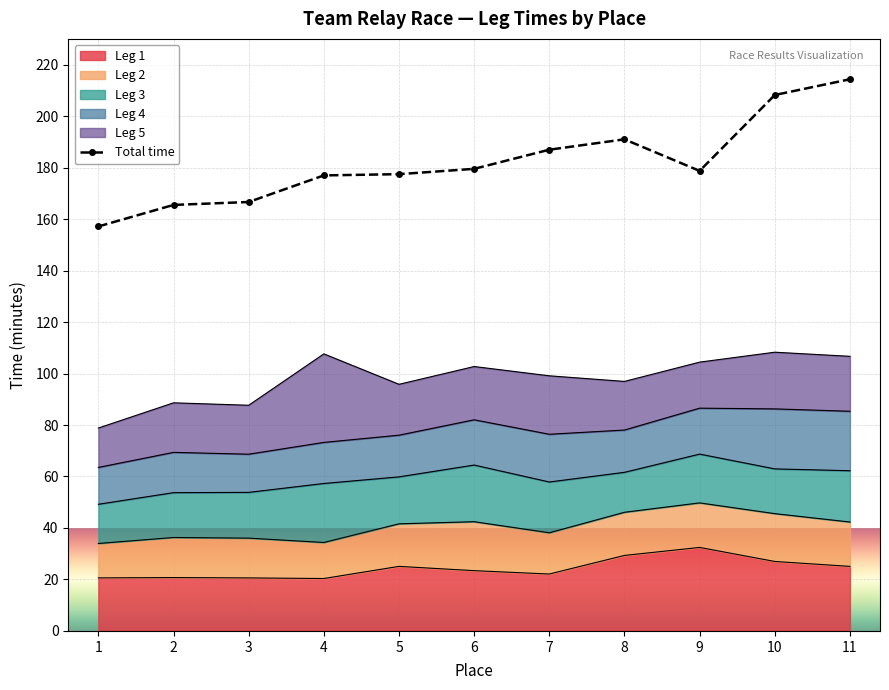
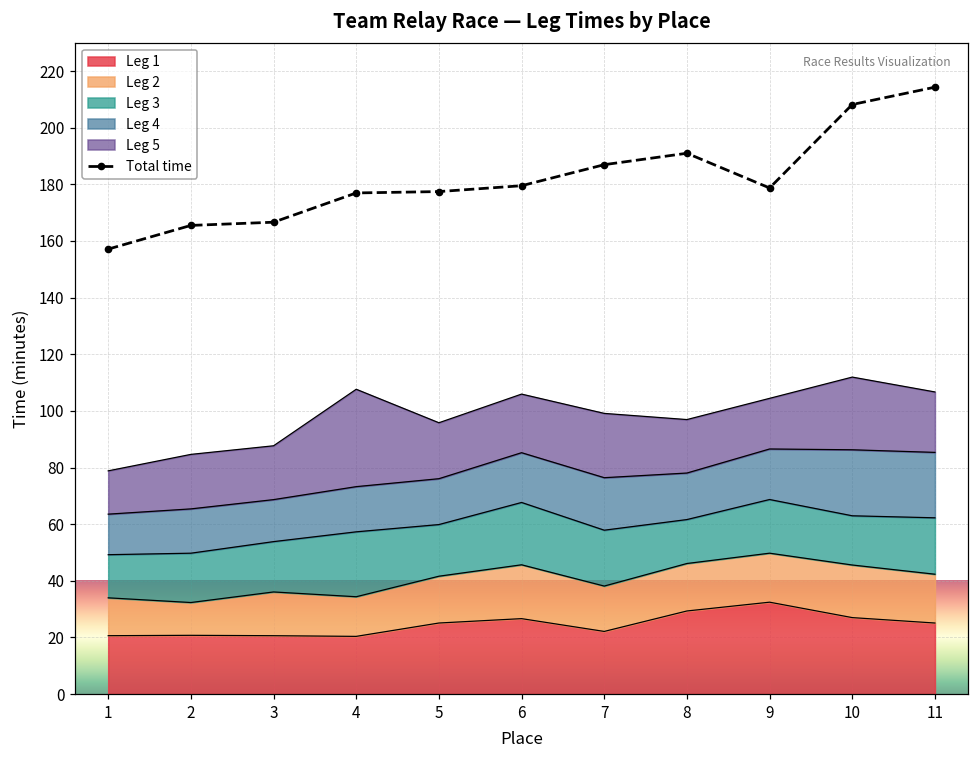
Leg 2, 2: 16 -> 12
Leg 1, 6: 23 -> 27
Leg 5, 10: 22 -> 26
